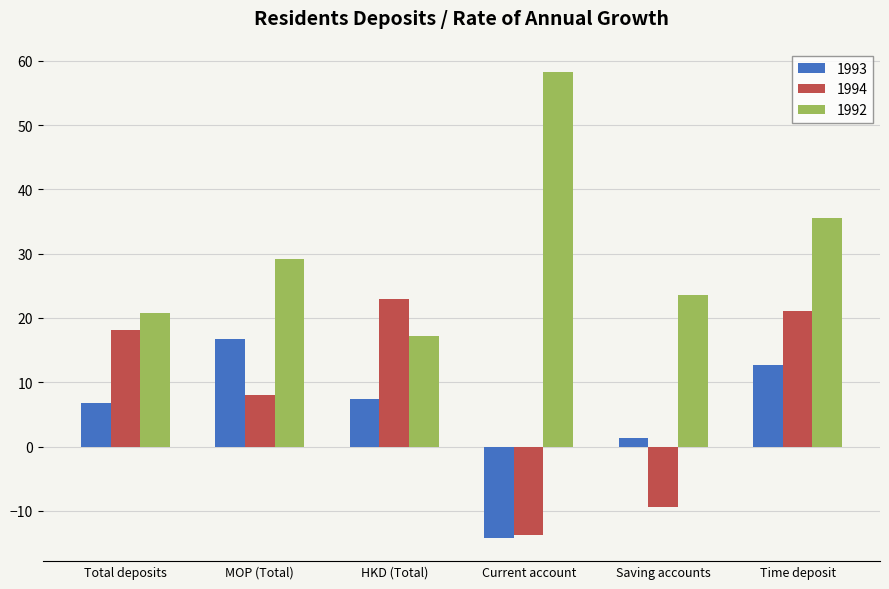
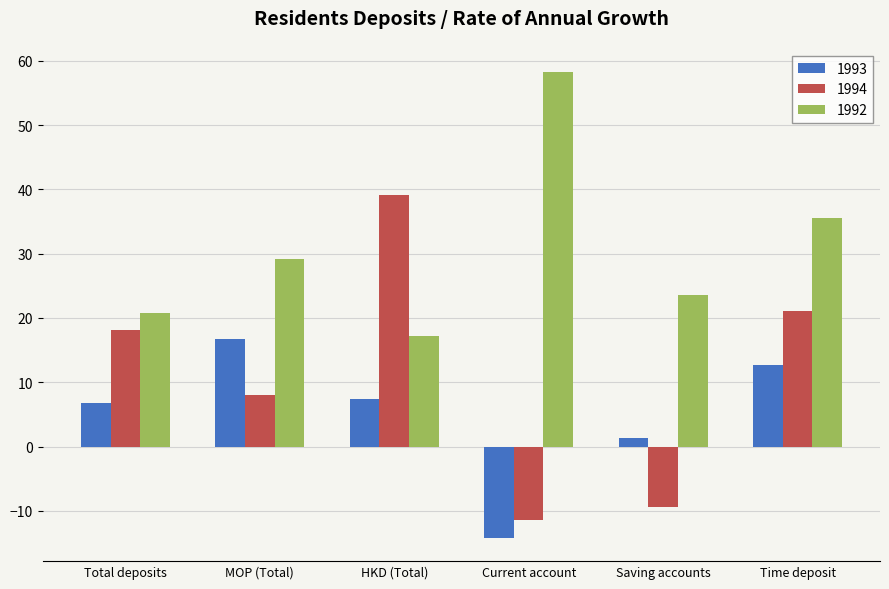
1994, HKD (Total): 23 -> 39
1994, Current account: -14 -> -12
